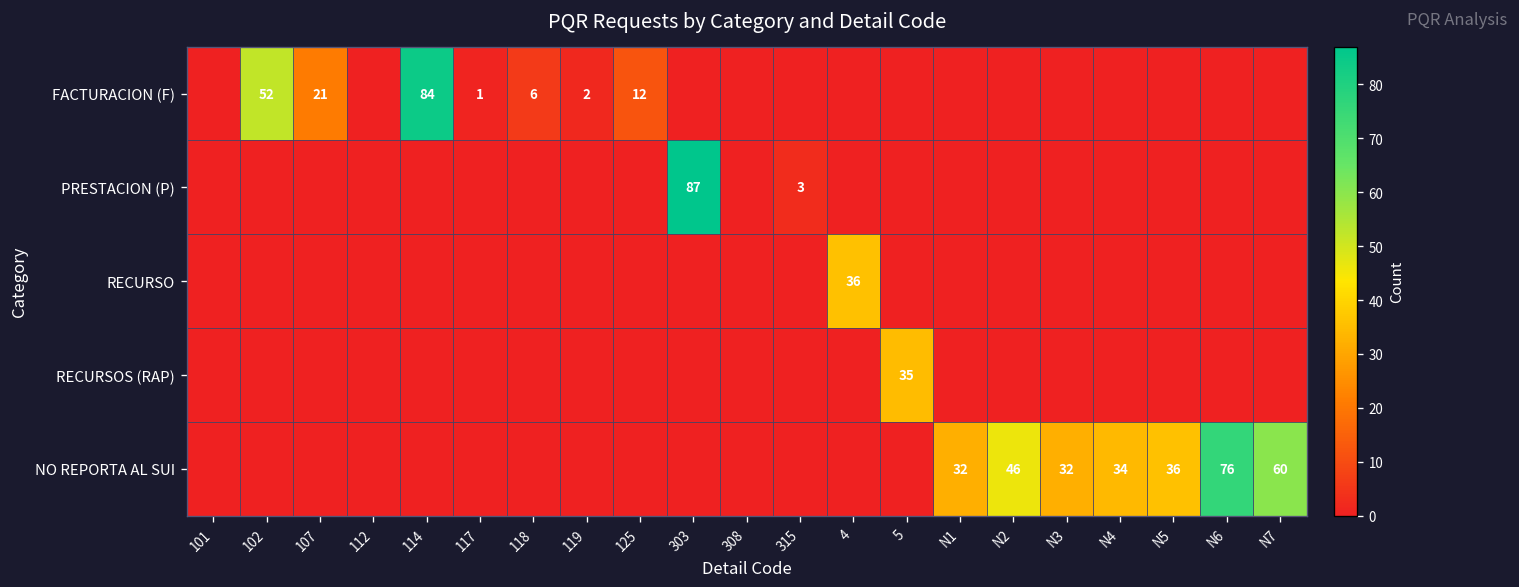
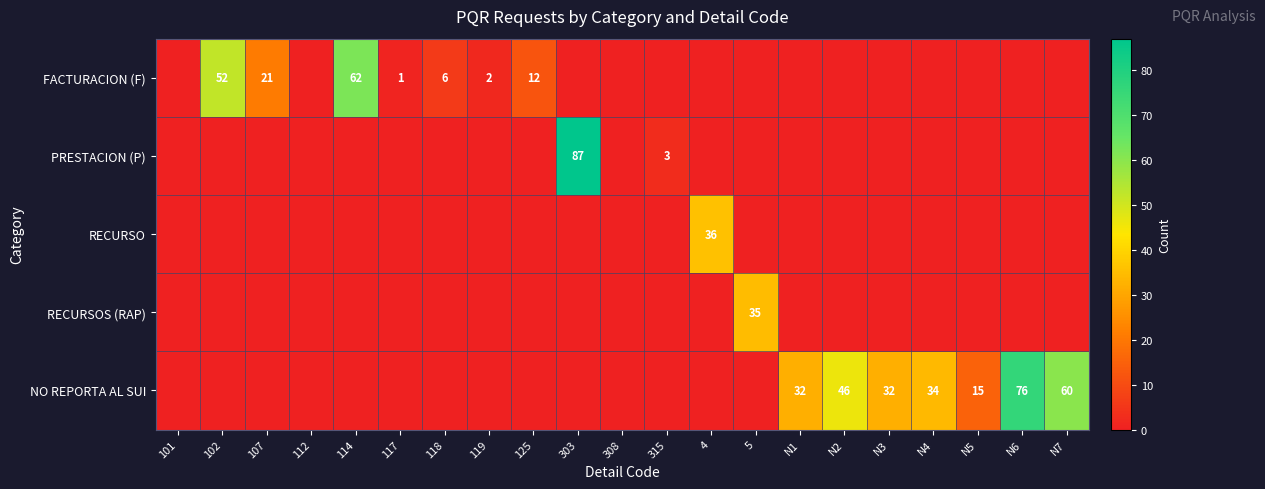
FACTURACION (F), 114: 84 -> 62
NO REPORTA AL SUI, N5: 36 -> 15
